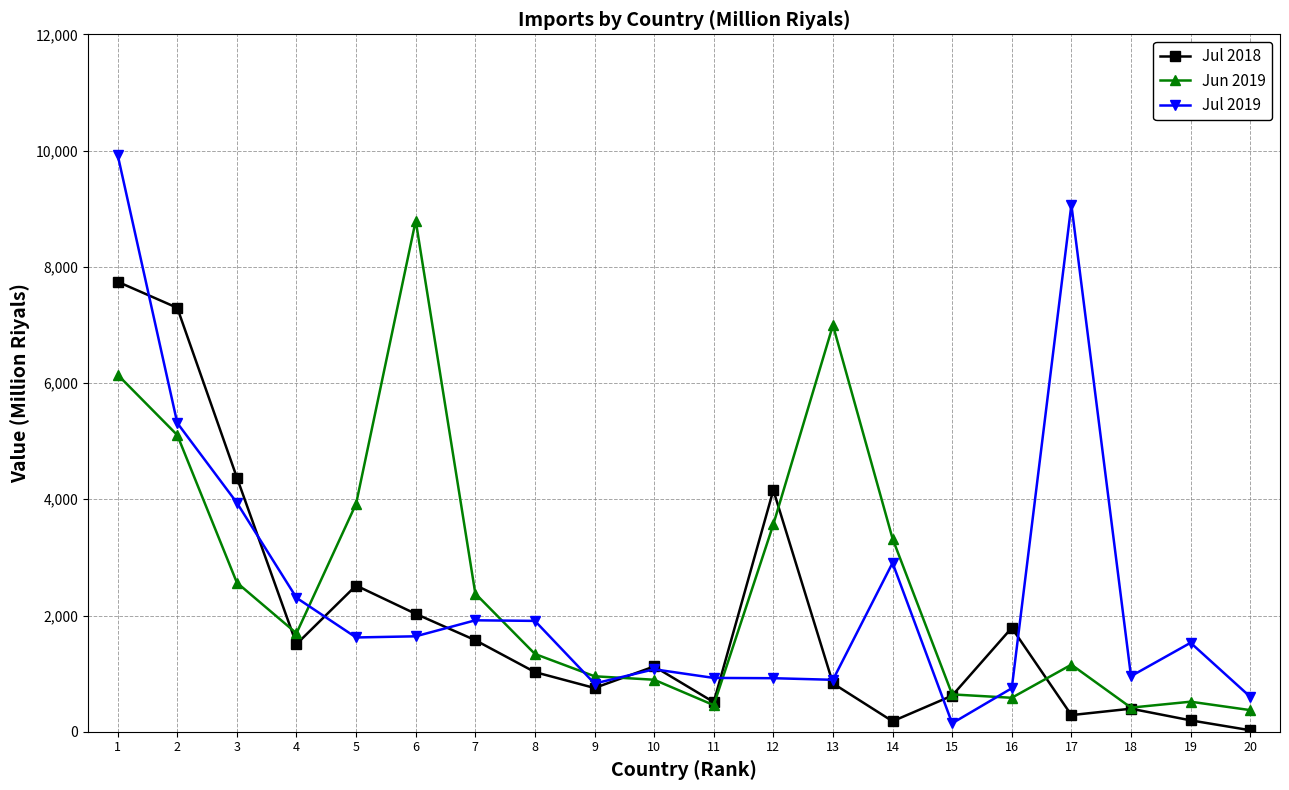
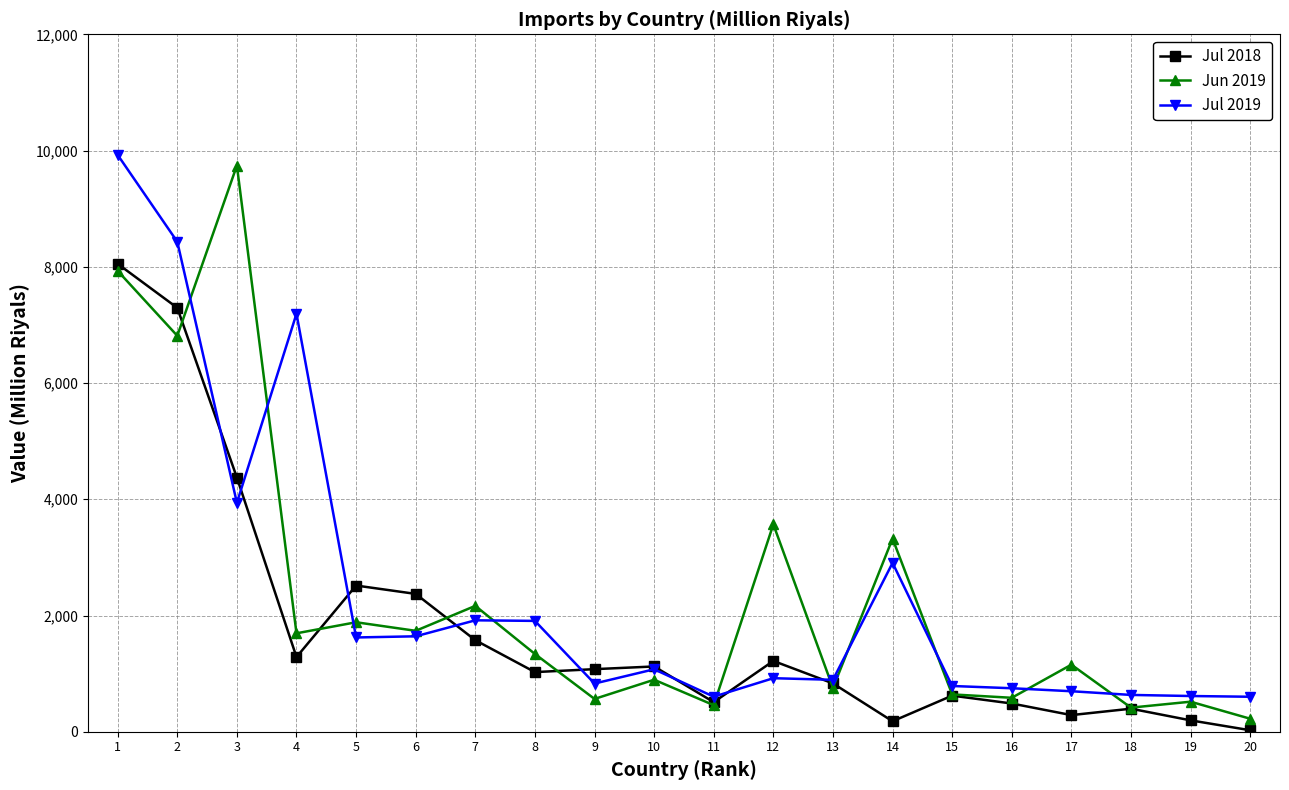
Jul 2018, 1: 7,700 -> 8,100
Jun 2019, 1: 6,100 -> 7,900
Jun 2019, 2: 5,100 -> 6,800
Jul 2019, 2: 5,300 -> 8,400
Jun 2019, 3: 2,600 -> 9,700
Jul 2018, 4: 1,500 -> 1,300
Jul 2019, 4: 2,300 -> 7,200
Jun 2019, 5: 3,900 -> 1,900
Jul 2018, 6: 2,000 -> 2,400
Jun 2019, 6: 8,800 -> 1,700
Jun 2019, 7: 2,400 -> 2,200
Jul 2018, 9: 800 -> 1,100
Jun 2019, 9: 1,000 -> 600
Jul 2019, 11: 900 -> 600
Jul 2018, 12: 4,200 -> 1,200
Jun 2019, 13: 7,000 -> 800
Jul 2019, 15: 100 -> 800
Jul 2018, 16: 1,800 -> 500
Jul 2019, 17: 9,100 -> 700
Jul 2019, 18: 1,000 -> 600
Jul 2019, 19: 1,500 -> 600
Jun 2019, 20: 400 -> 200
